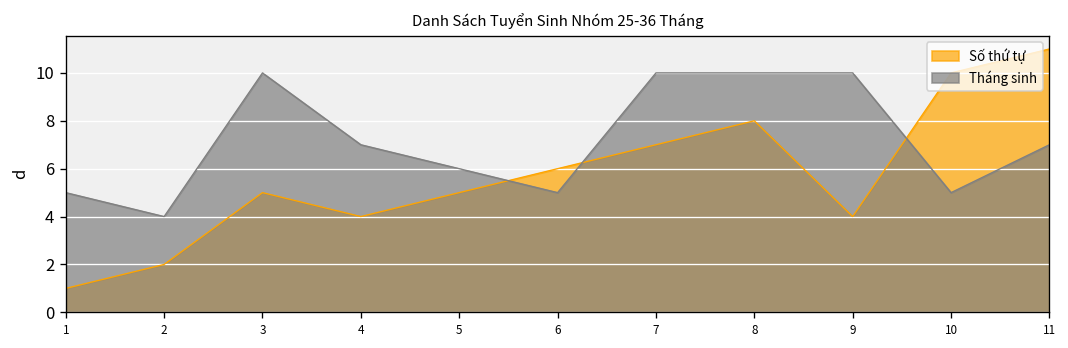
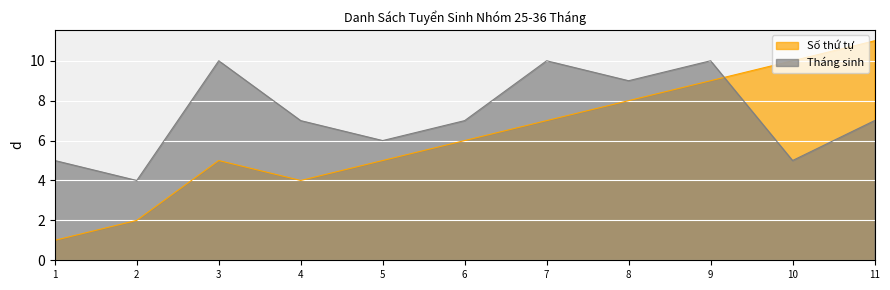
Tháng sinh, 6: 5 -> 7
Tháng sinh, 8: 10 -> 9
Số thứ tự, 9: 4 -> 9
